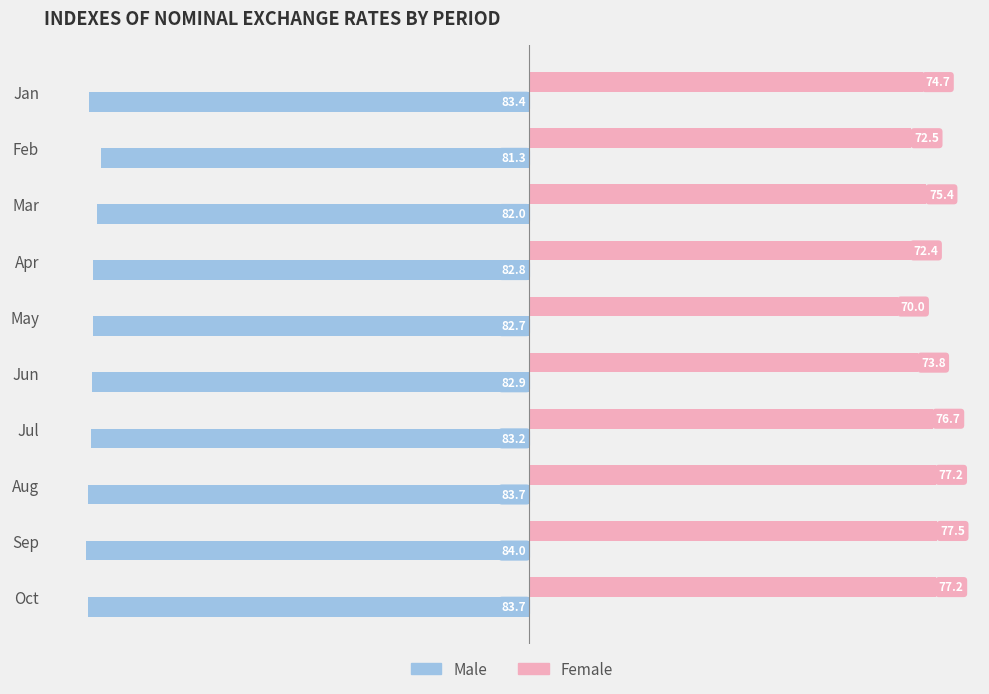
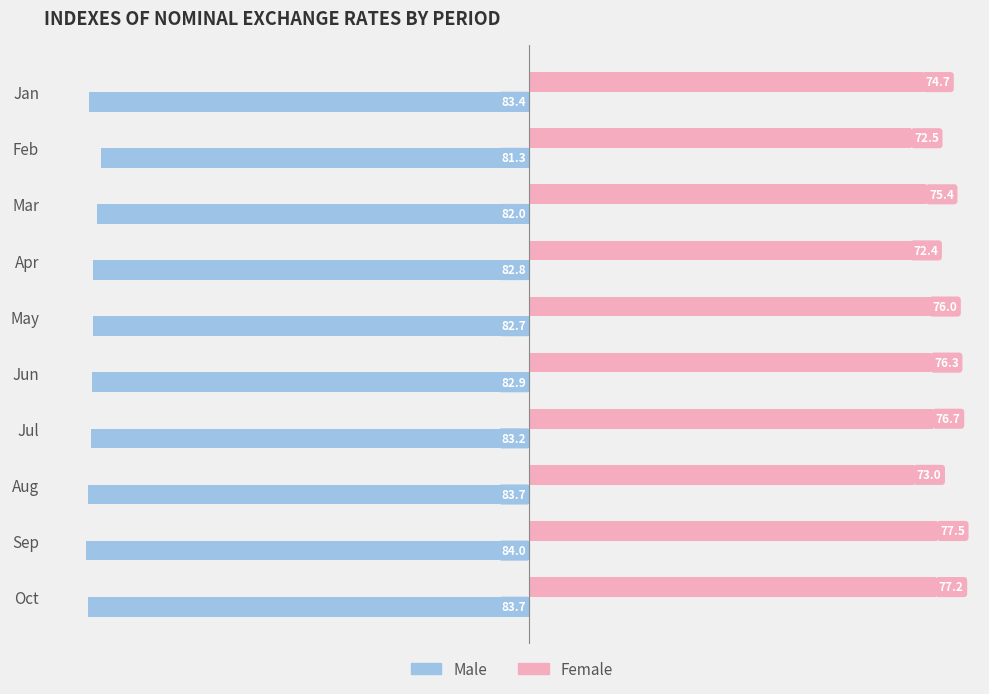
Female, May: 70.0 -> 76.0
Female, Jun: 73.8 -> 76.3
Female, Aug: 77.2 -> 73.0
